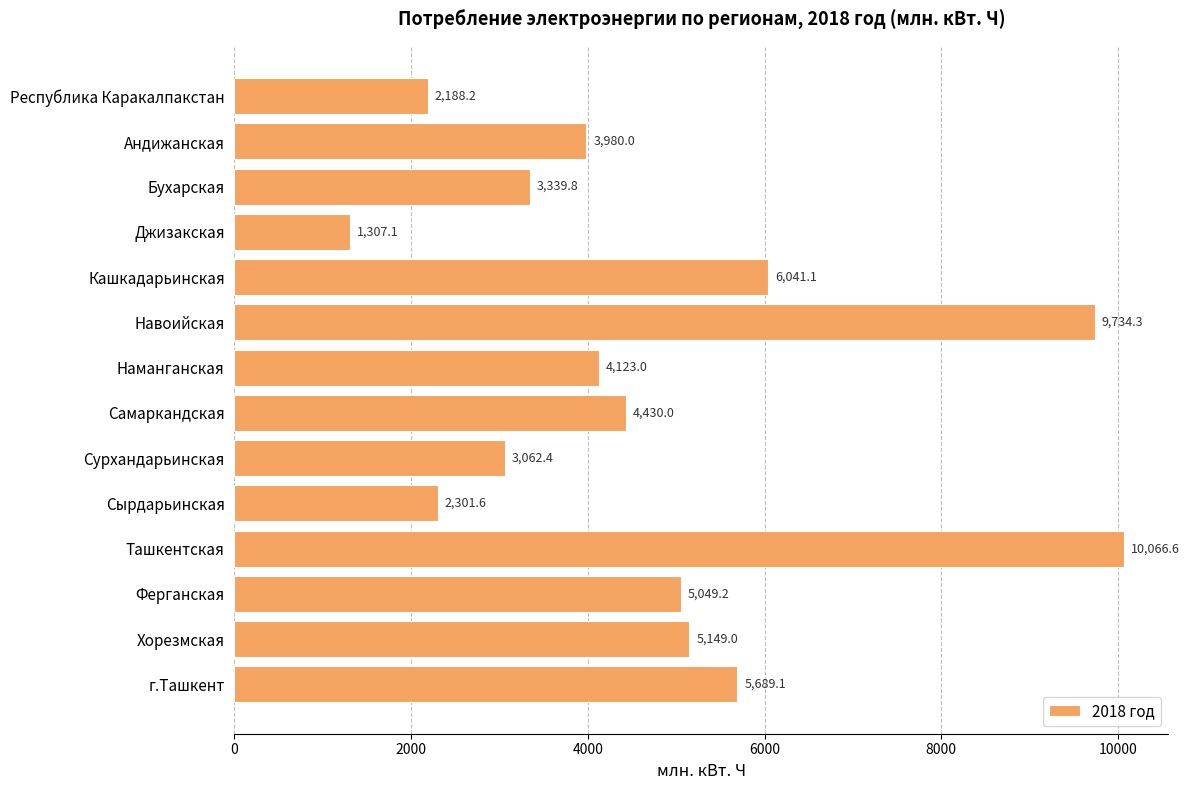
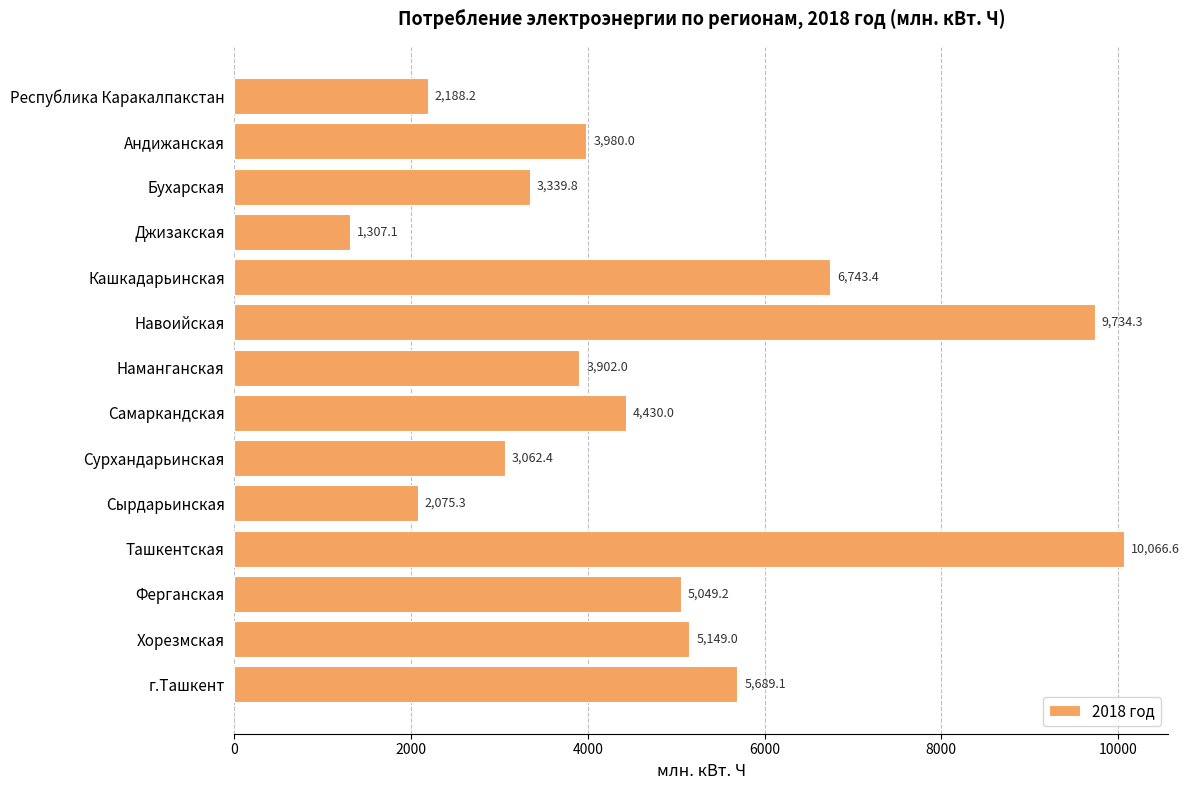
Кашкадарьинская: 6,041.1 -> 6,743.4
Наманганская: 4,123.0 -> 3,902.0
Сырдарьинская: 2,301.6 -> 2,075.3
